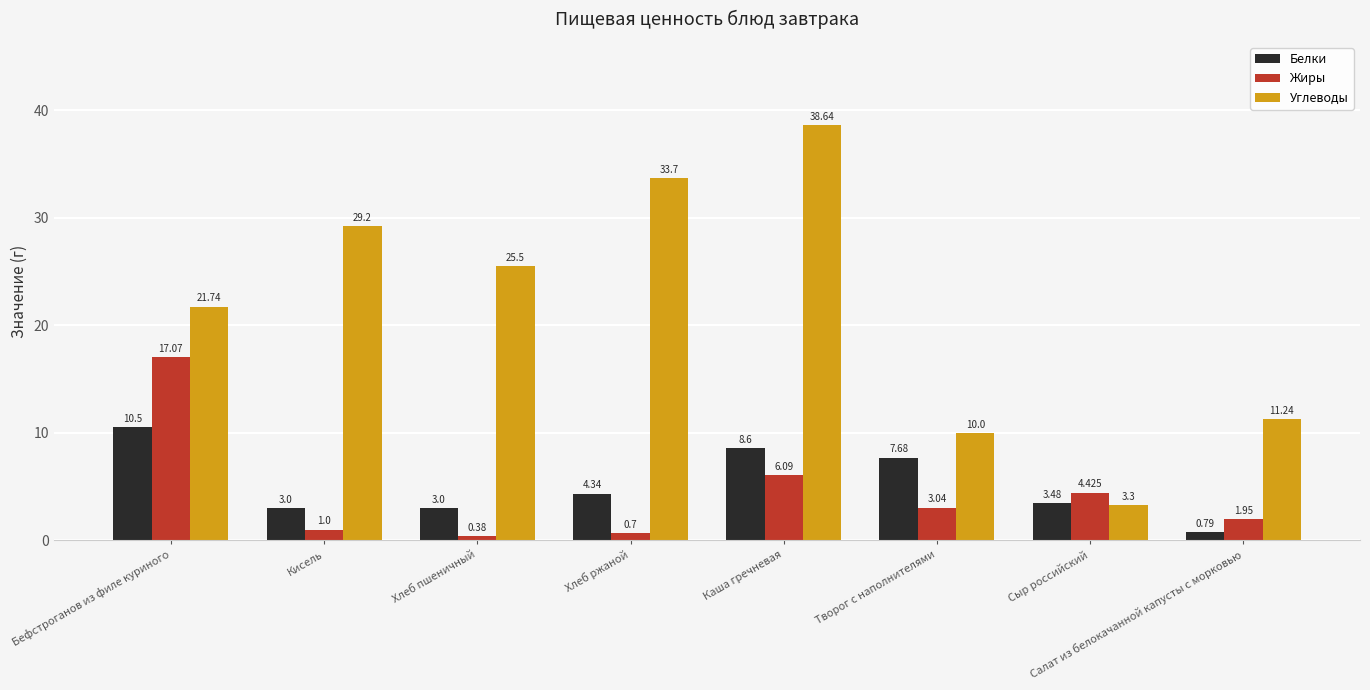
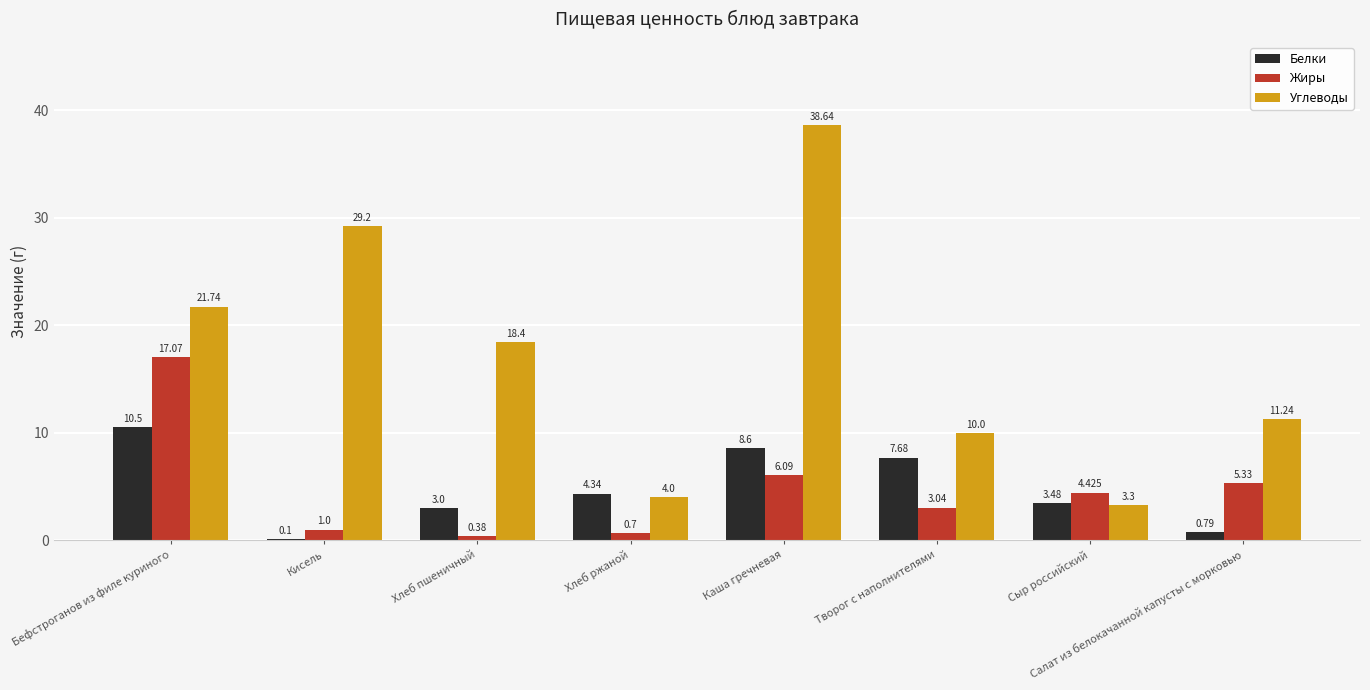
Белки, Кисель: 3.0 -> 0.1
Углеводы, Хлеб пшеничный: 25.5 -> 18.4
Углеводы, Хлеб ржаной: 33.7 -> 4.0
Жиры, Салат из белокачанной капусты с морковью: 1.95 -> 5.33
